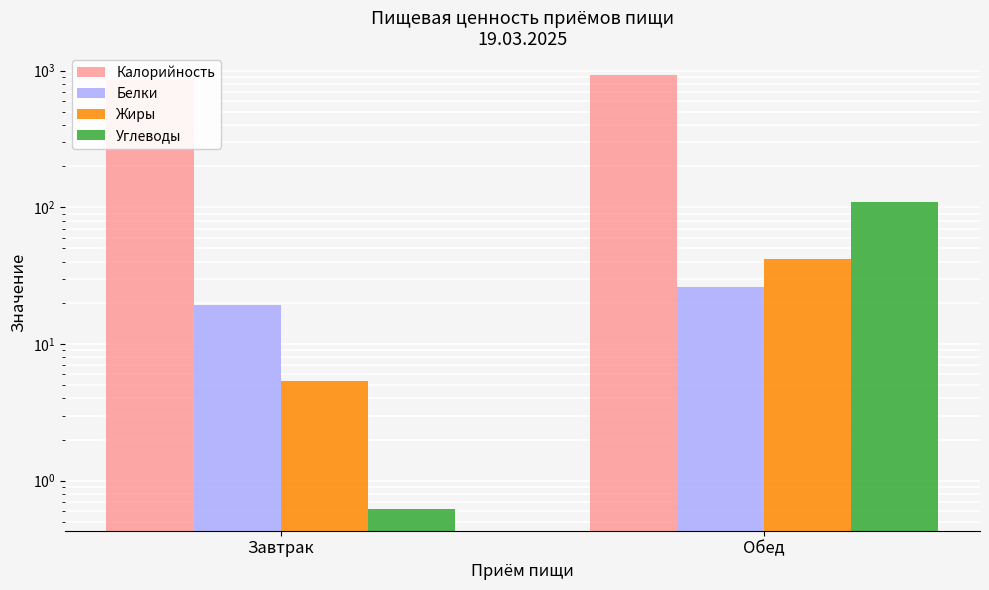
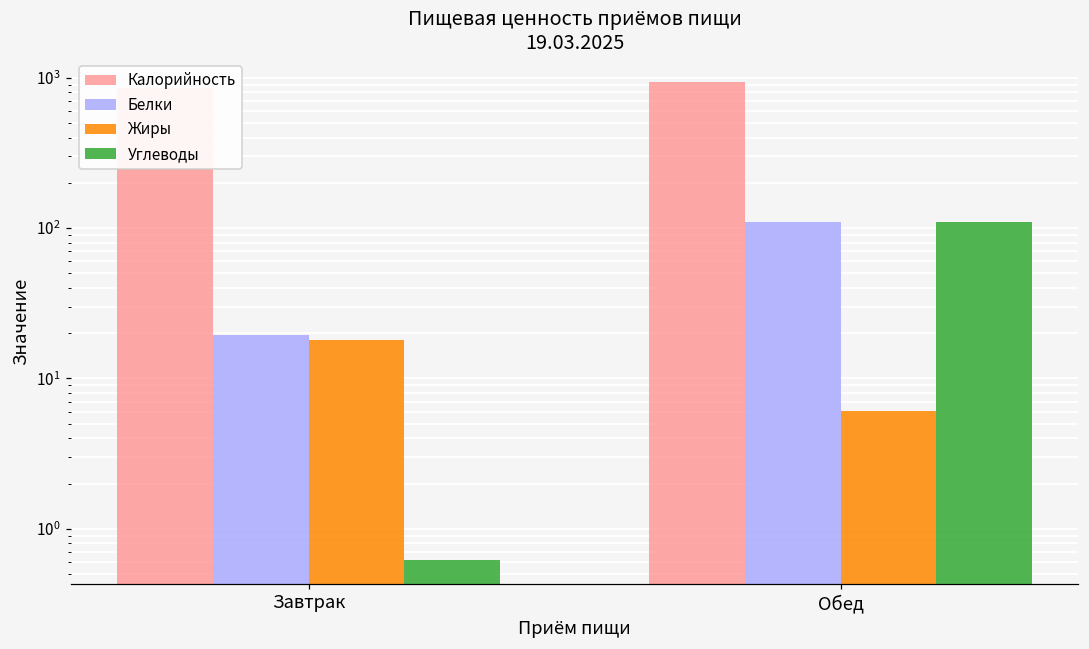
Жиры, Завтрак: 5.4 -> 18
Белки, Обед: 26 -> 110
Жиры, Обед: 42 -> 6
